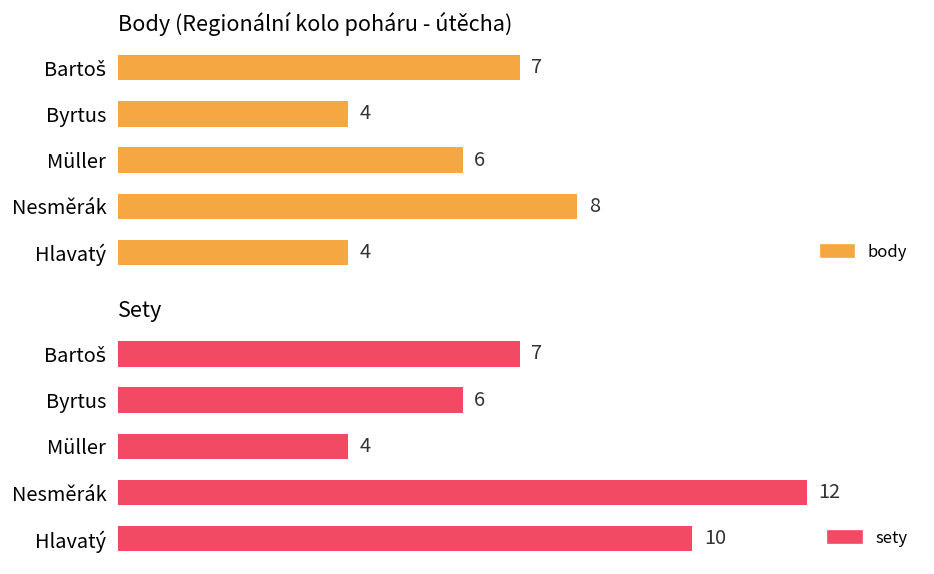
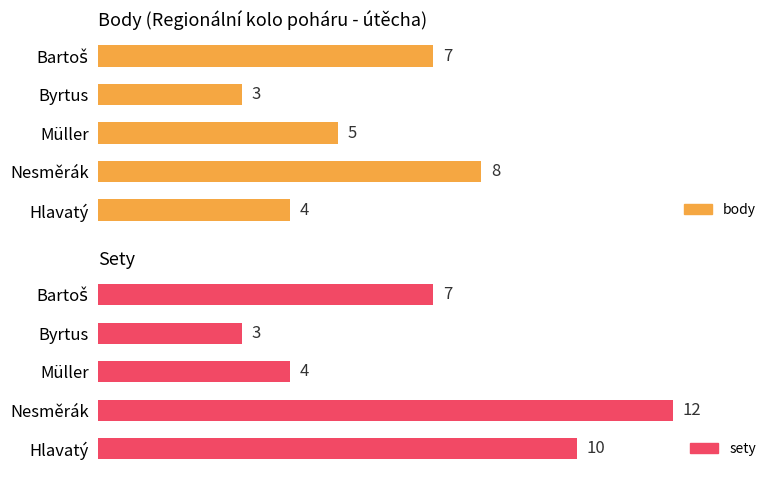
Body (Regionální kolo poháru - útěcha), Byrtus: 4 -> 3
Body (Regionální kolo poháru - útěcha), Müller: 6 -> 5
Sety, Byrtus: 6 -> 3
